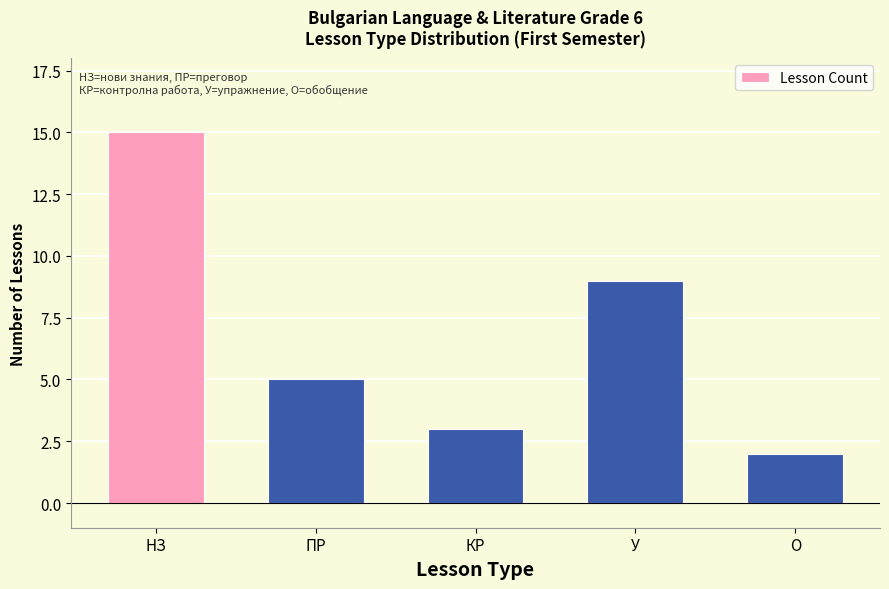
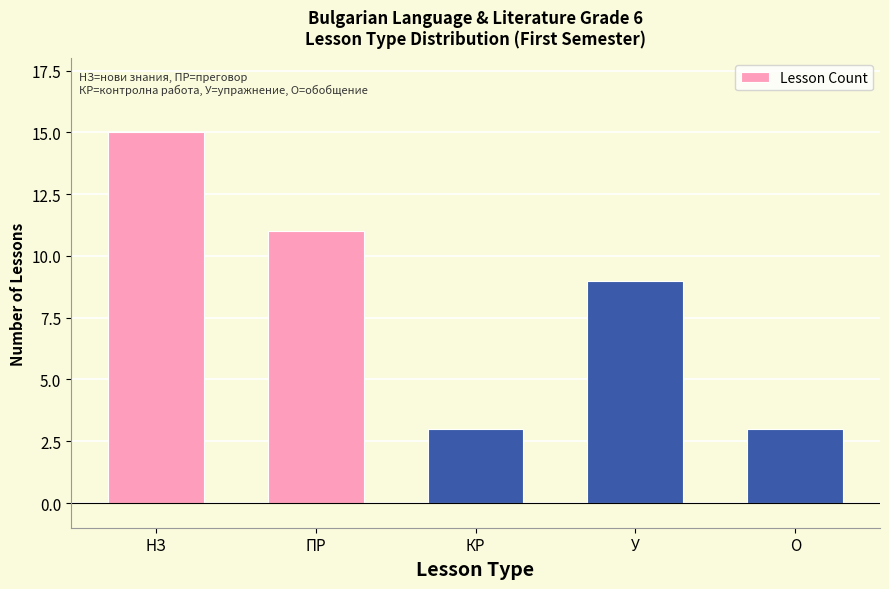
ПР: 5 -> 11
О: 2 -> 3
